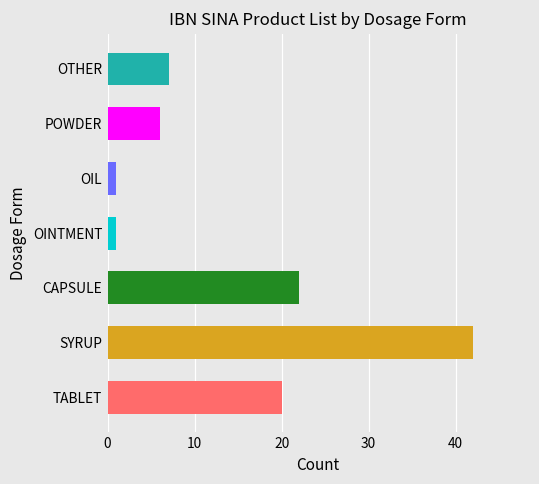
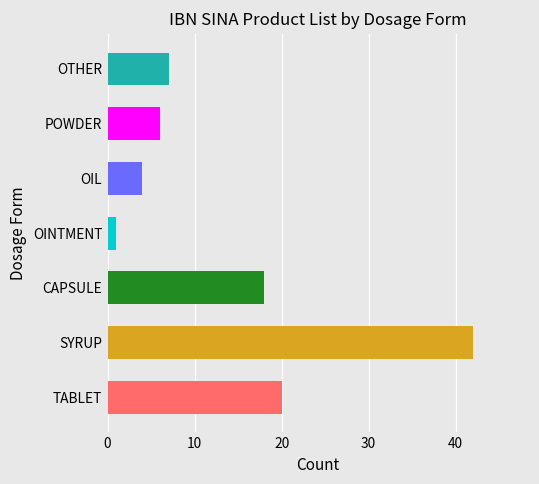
OIL: 1 -> 4
CAPSULE: 22 -> 18
